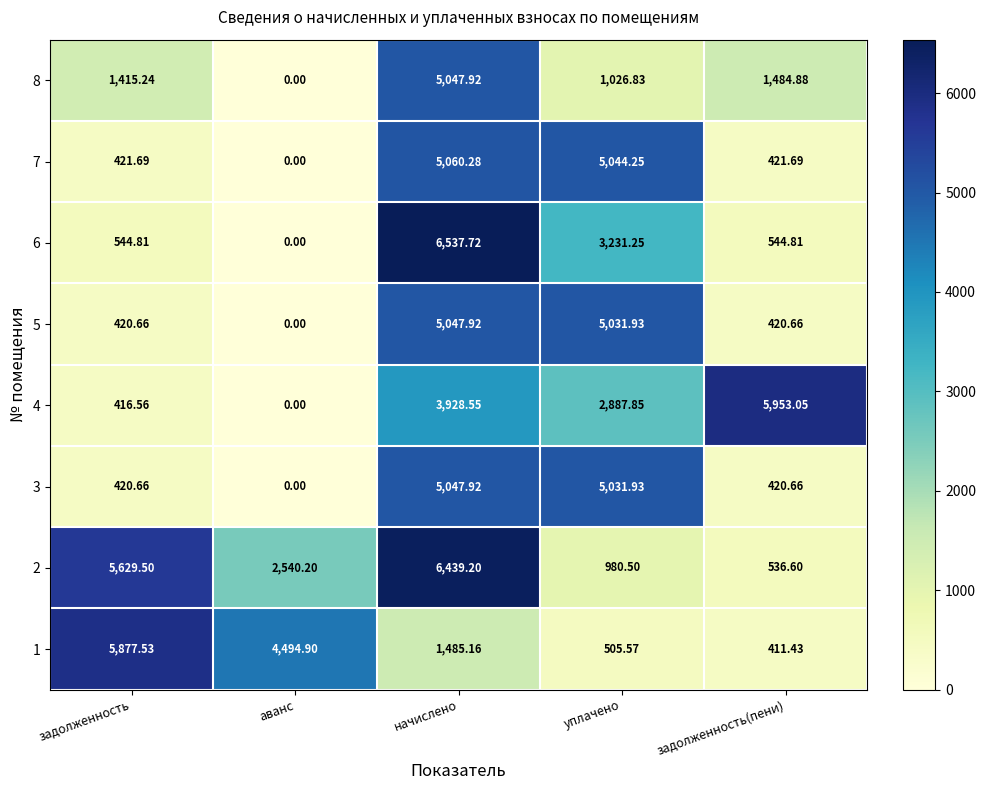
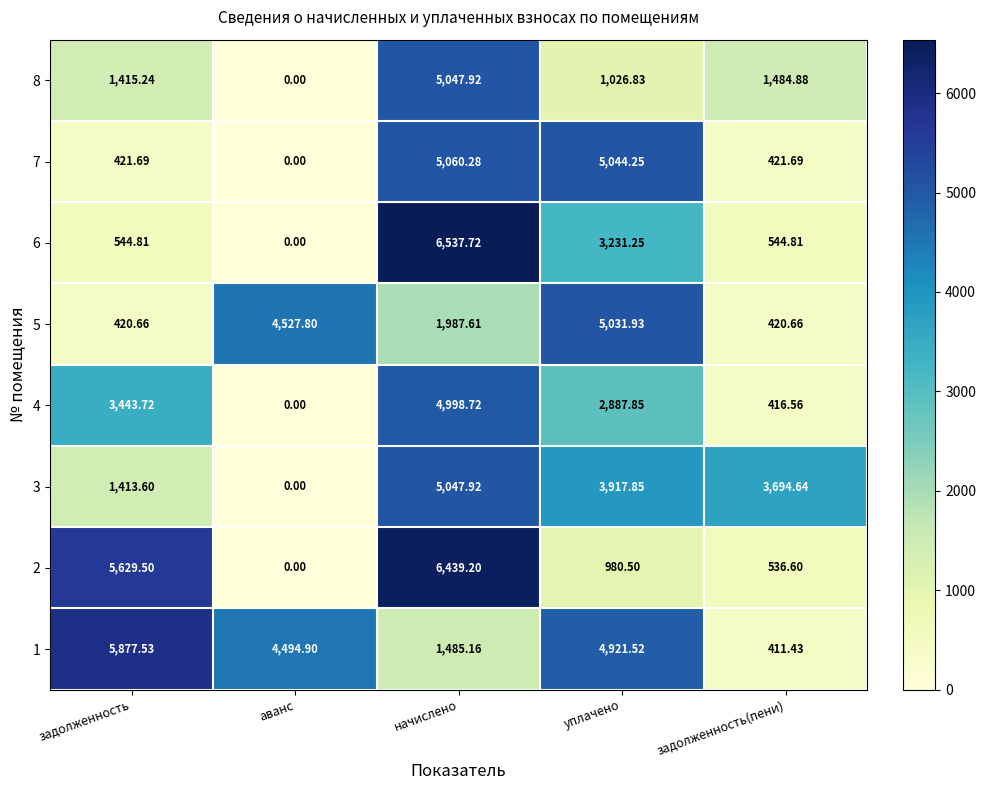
5, аванс: 0.00 -> 4,527.80
5, начислено: 5,047.92 -> 1,987.61
4, задолженность: 416.56 -> 3,443.72
4, начислено: 3,928.55 -> 4,998.72
4, задолженность(пени): 5,953.05 -> 416.56
3, задолженность: 420.66 -> 1,413.60
3, уплачено: 5,031.93 -> 3,917.85
3, задолженность(пени): 420.66 -> 3,694.64
2, аванс: 2,540.20 -> 0.00
1, уплачено: 505.57 -> 4,921.52
